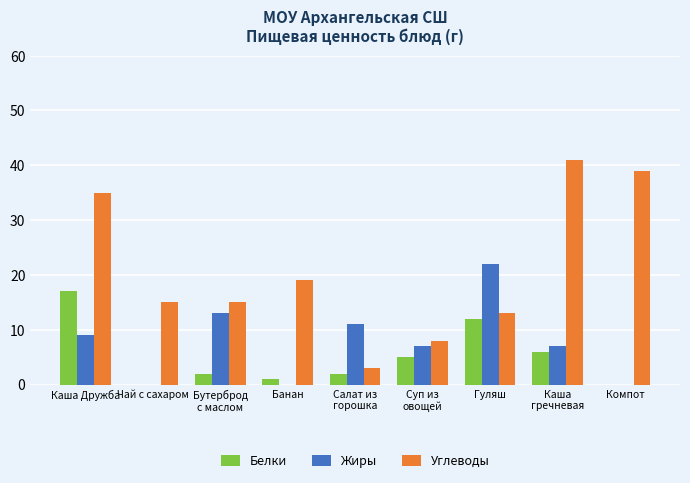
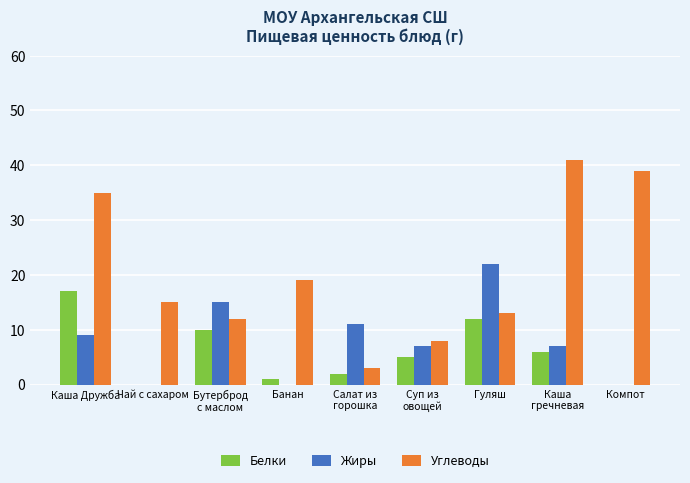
Белки, Бутерброд с маслом: 2 -> 10
Жиры, Бутерброд с маслом: 13 -> 15
Углеводы, Бутерброд с маслом: 15 -> 12
